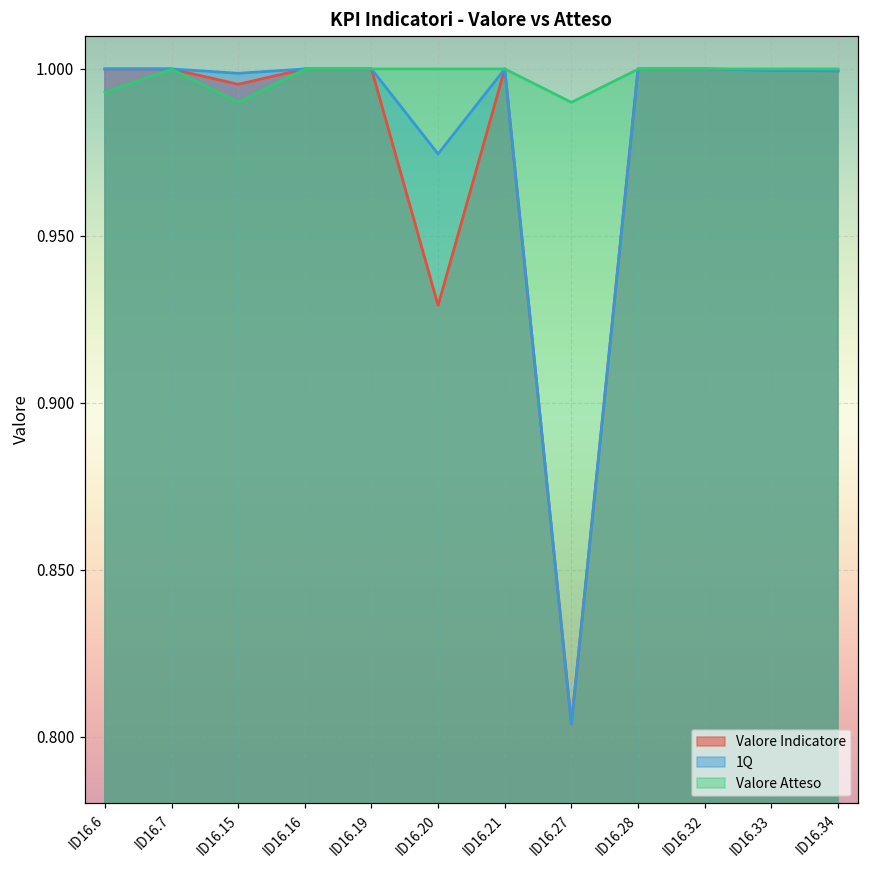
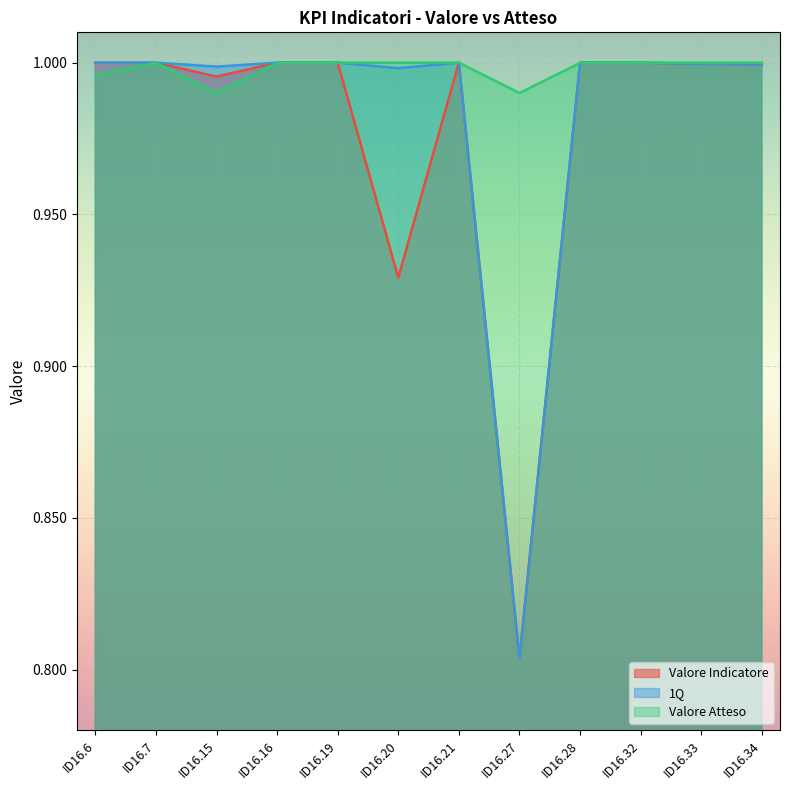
Valore Atteso, ID16.6: 0.993 -> 0.996
1Q, ID16.20: 0.975 -> 0.998
